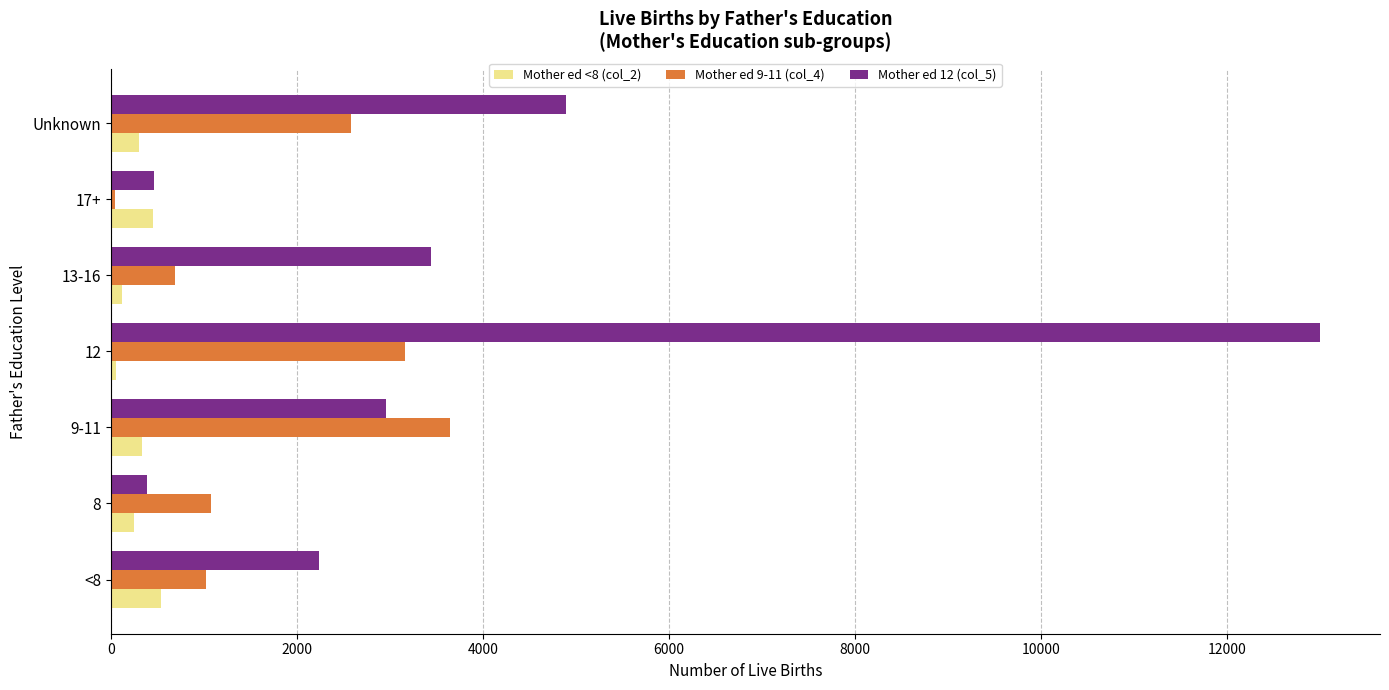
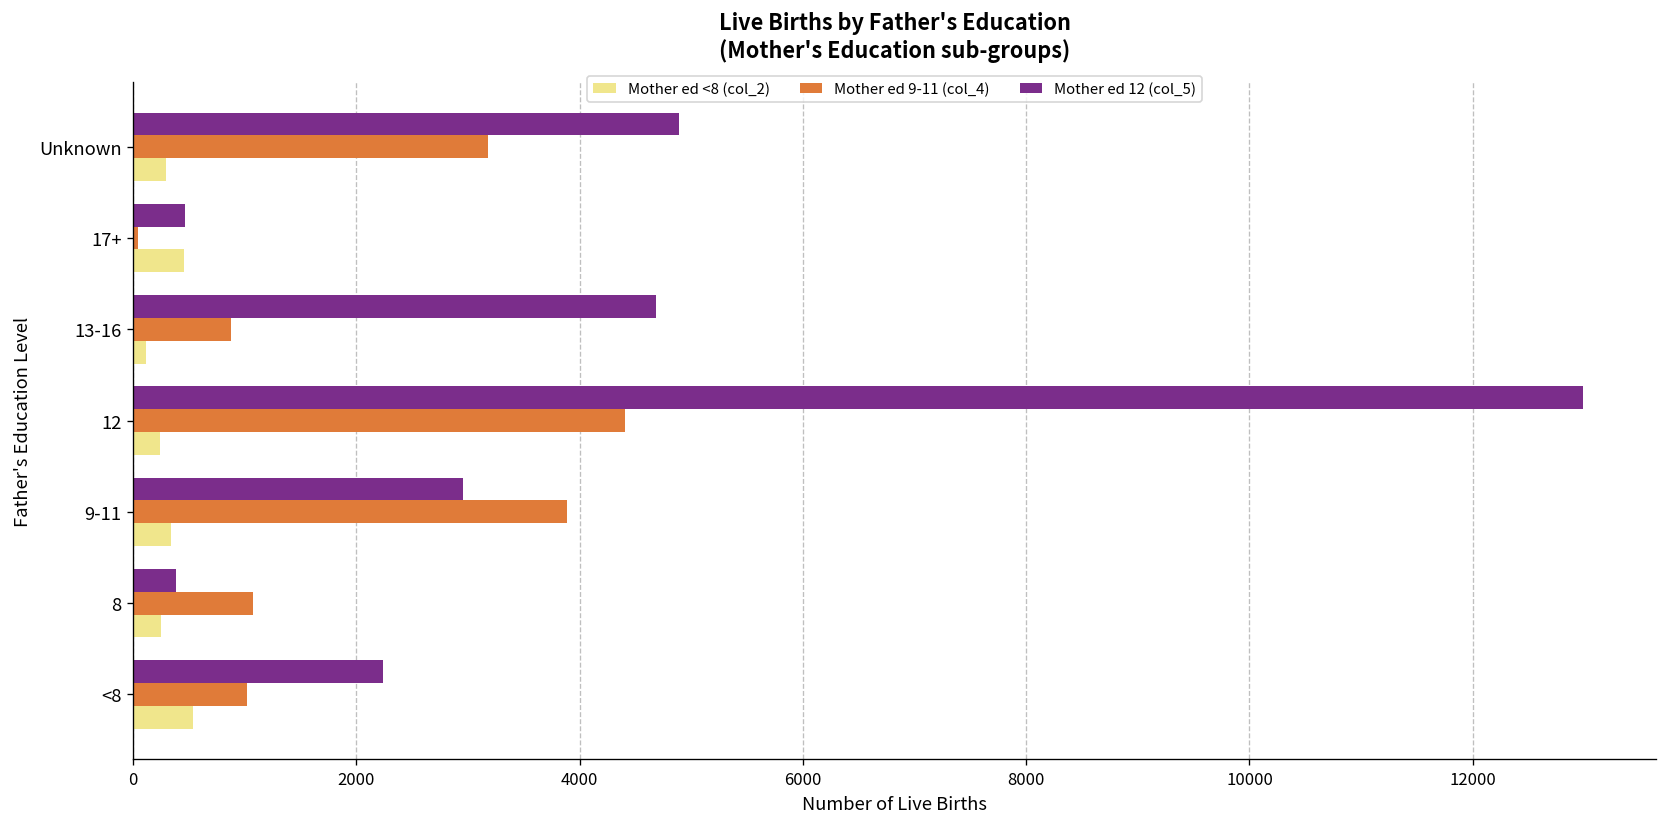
Mother ed 9-11 (col_4), Unknown: 2600 -> 3200
Mother ed 12 (col_5), 13-16: 3400 -> 4700
Mother ed 9-11 (col_4), 13-16: 700 -> 900
Mother ed 9-11 (col_4), 12: 3200 -> 4400
Mother ed <8 (col_2), 12: 100 -> 200
Mother ed 9-11 (col_4), 9-11: 3600 -> 3900
